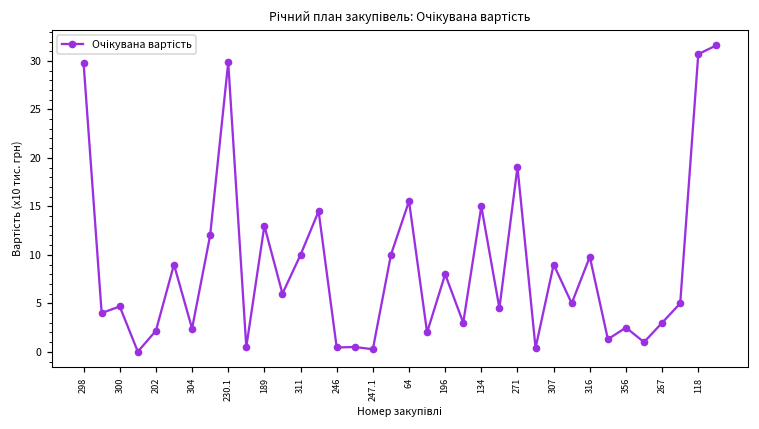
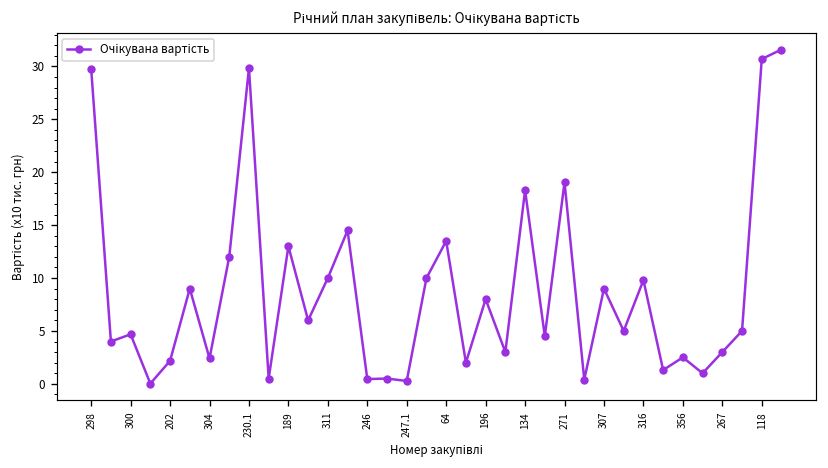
64: 16 -> 14
134: 15 -> 18
